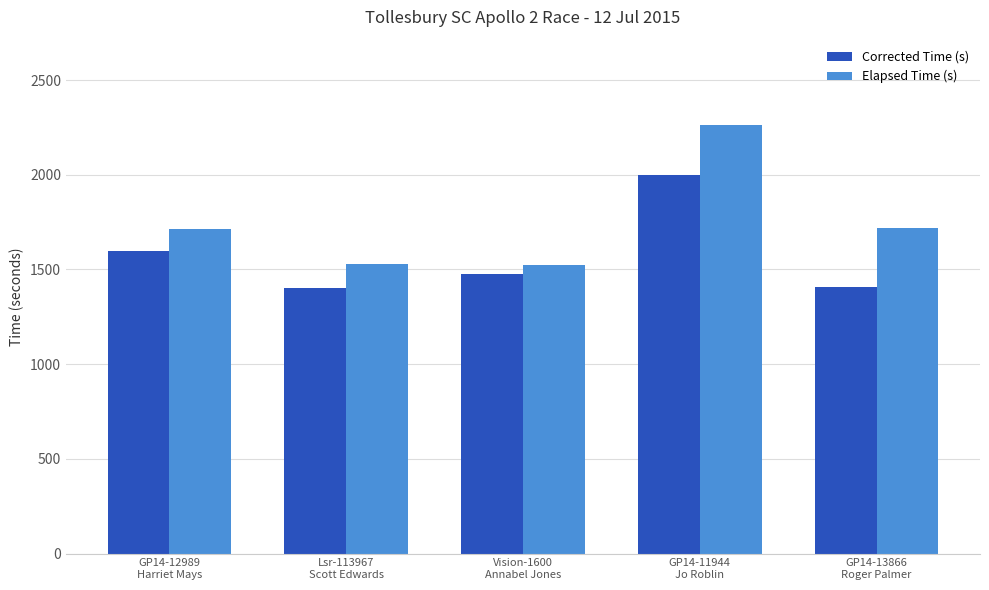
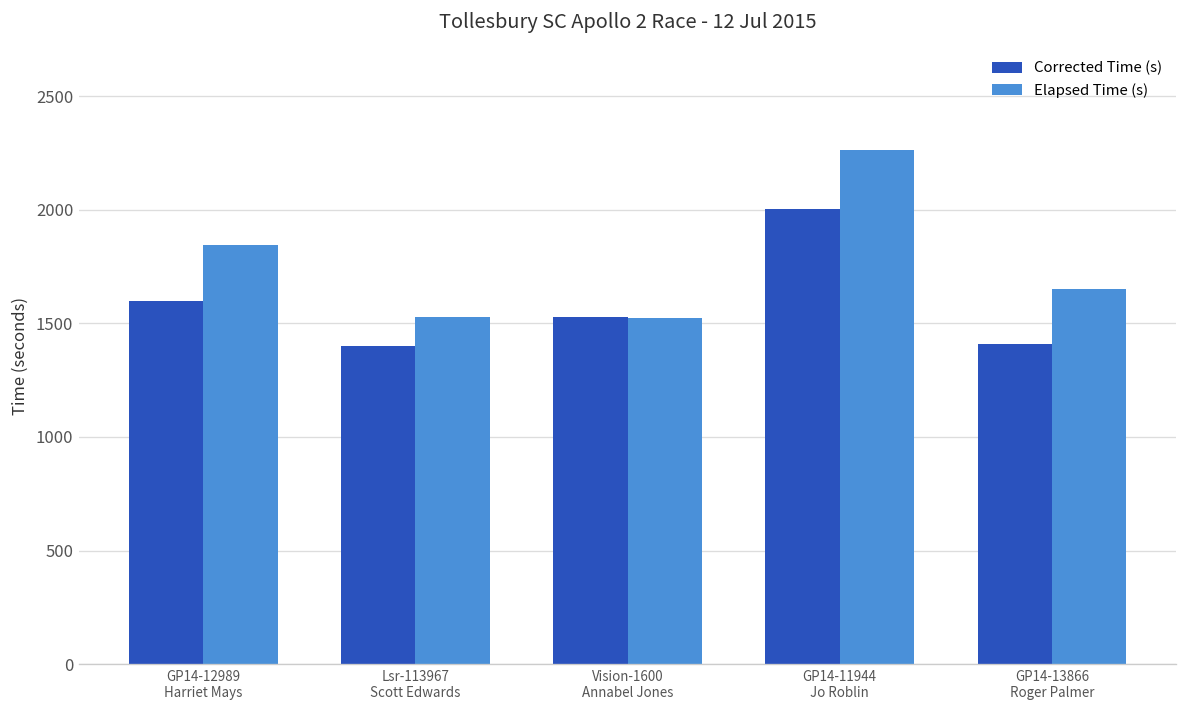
Elapsed Time (s), GP14-12989 Harriet Mays: 1710 -> 1850
Corrected Time (s), Vision-1600 Annabel Jones: 1470 -> 1530
Elapsed Time (s), GP14-13866 Roger Palmer: 1720 -> 1650
